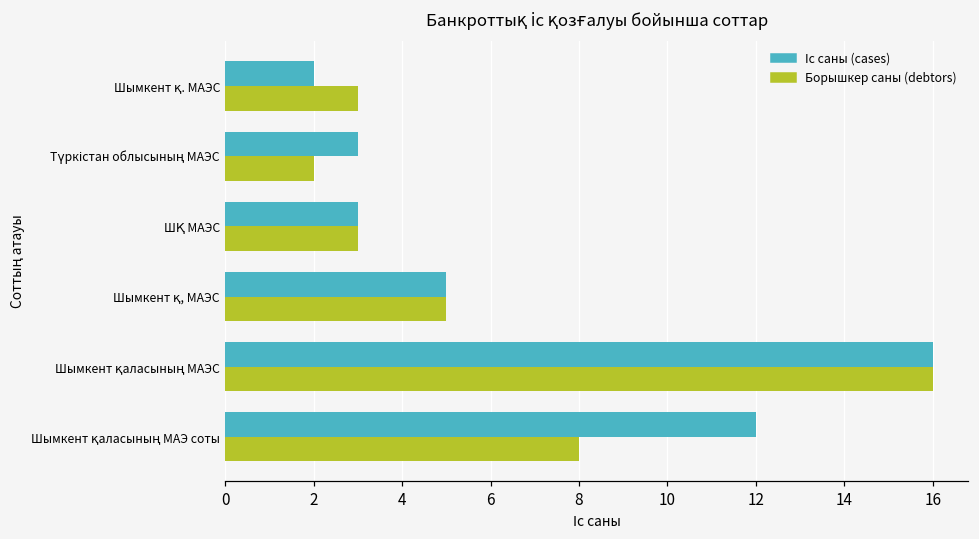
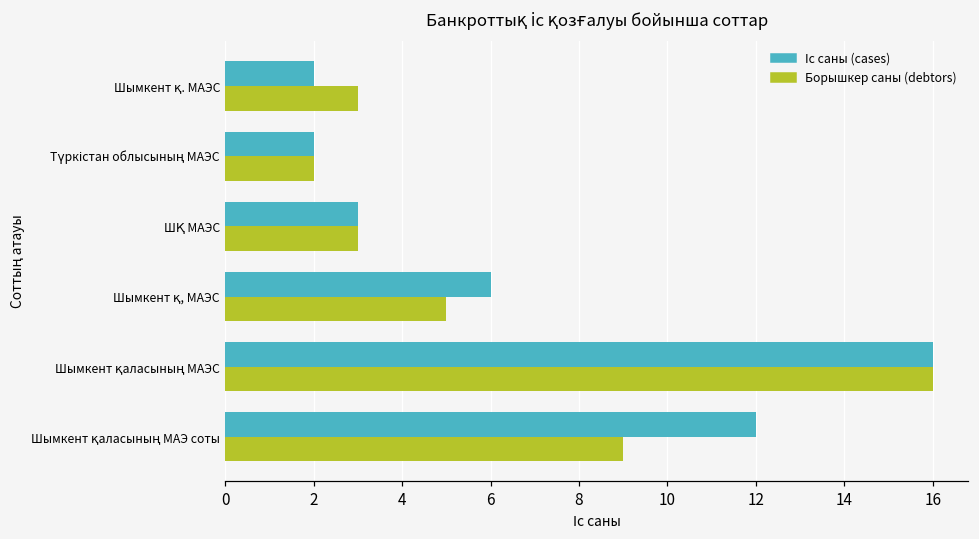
Іс саны (cases), Түркістан облысының МАЭС: 3 -> 2
Іс саны (cases), Шымкент қ, МАЭС: 5 -> 6
Борышкер саны (debtors), Шымкент қаласының МАЭ соты: 8 -> 9
